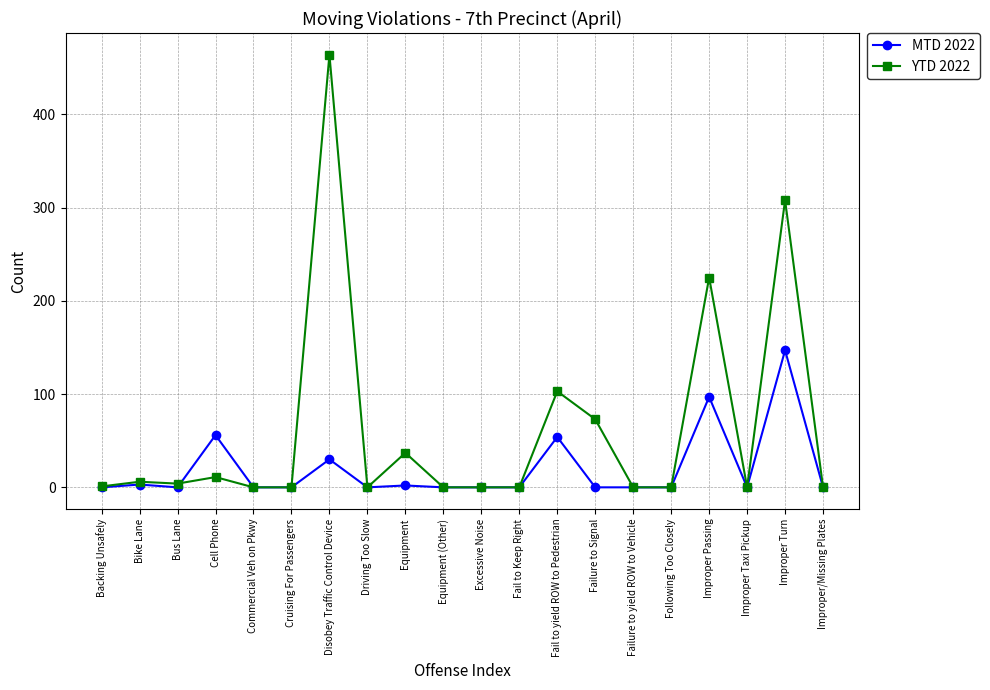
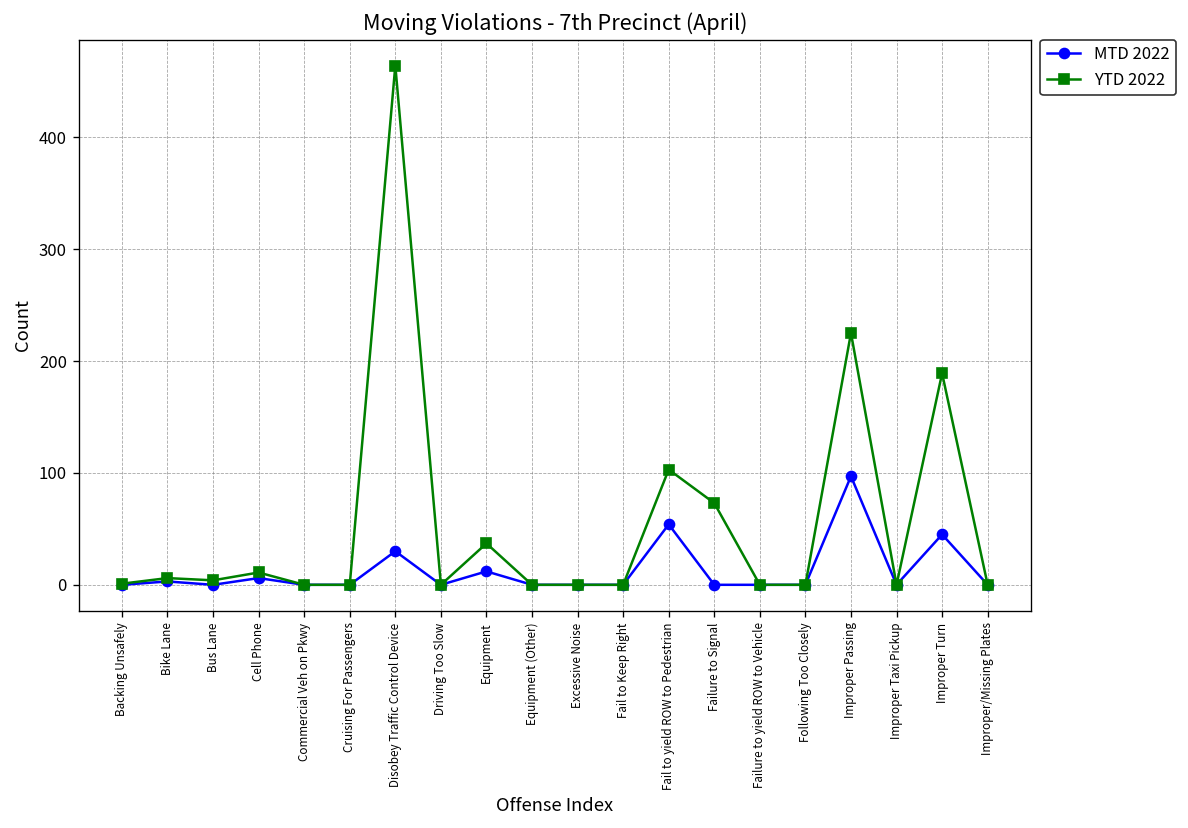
MTD 2022, Cell Phone: 60 -> 10
MTD 2022, Equipment: 0 -> 10
MTD 2022, Improper Turn: 150 -> 50
YTD 2022, Improper Turn: 310 -> 190
